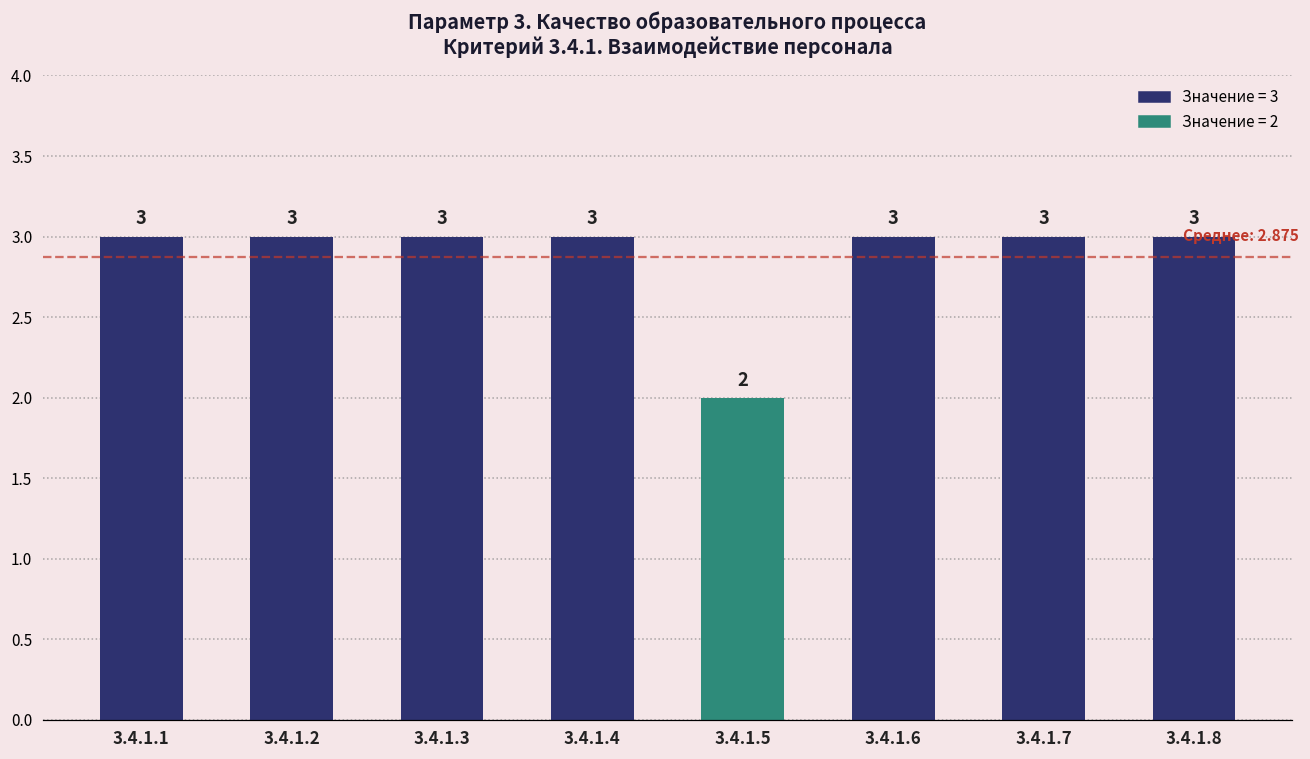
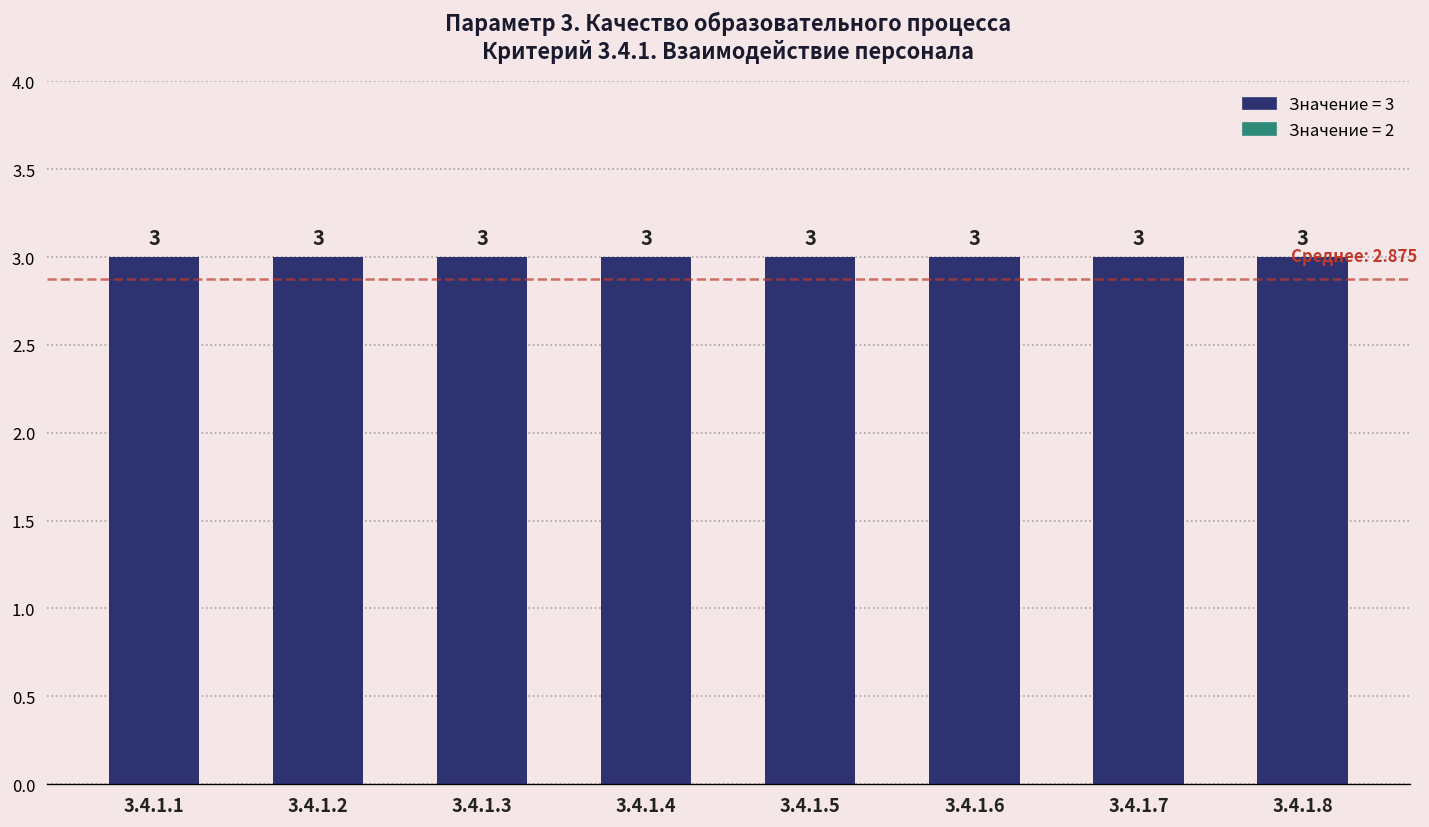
3.4.1.5: 2 -> 3
